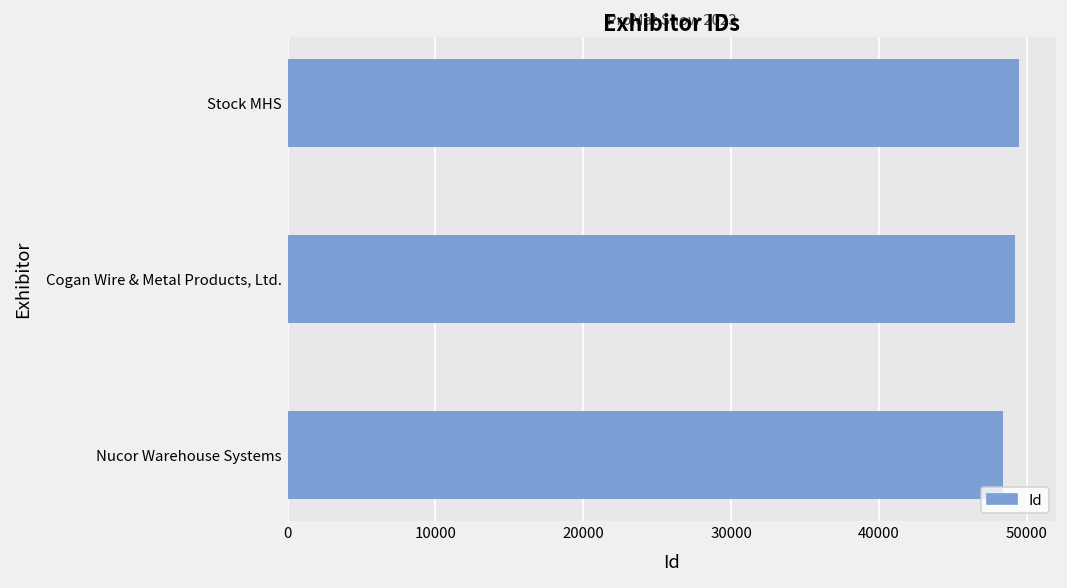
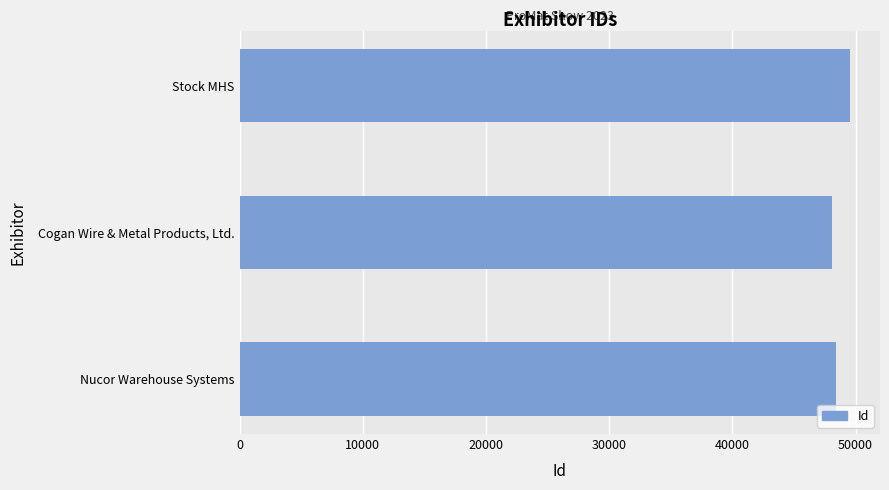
Cogan Wire & Metal Products, Ltd.: 49200 -> 48100
